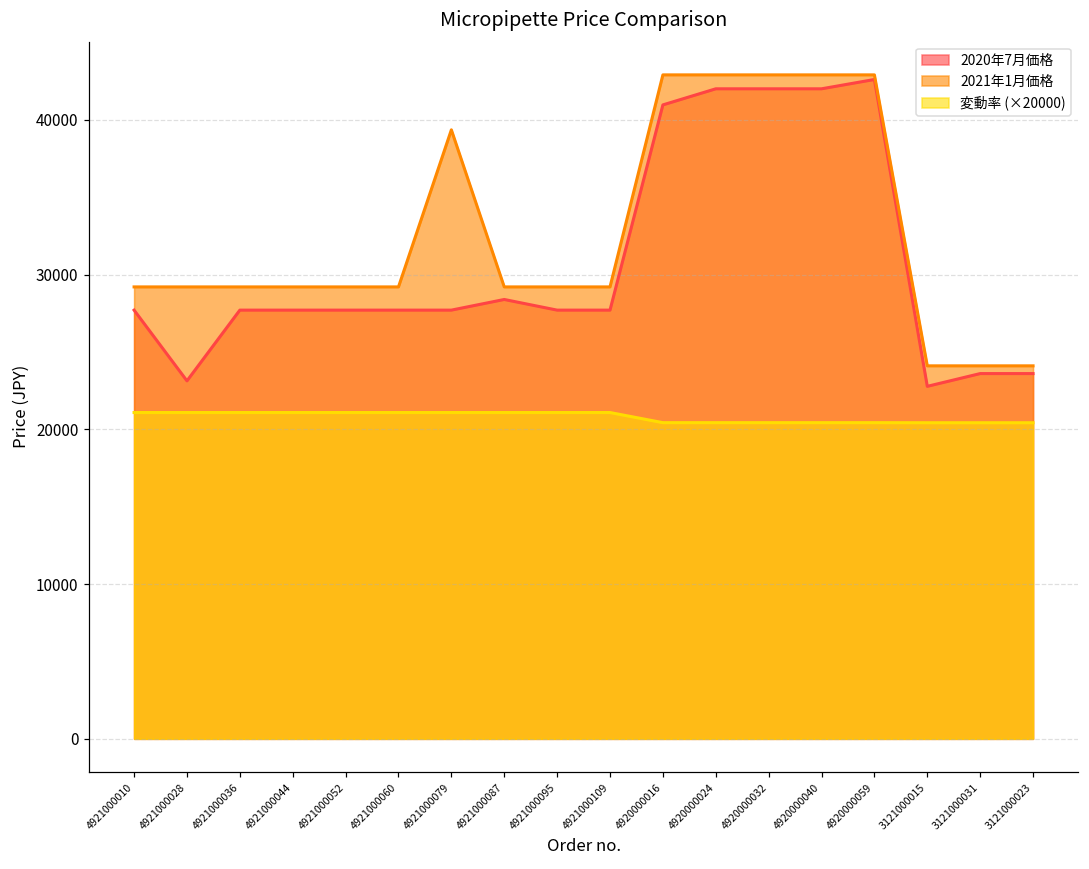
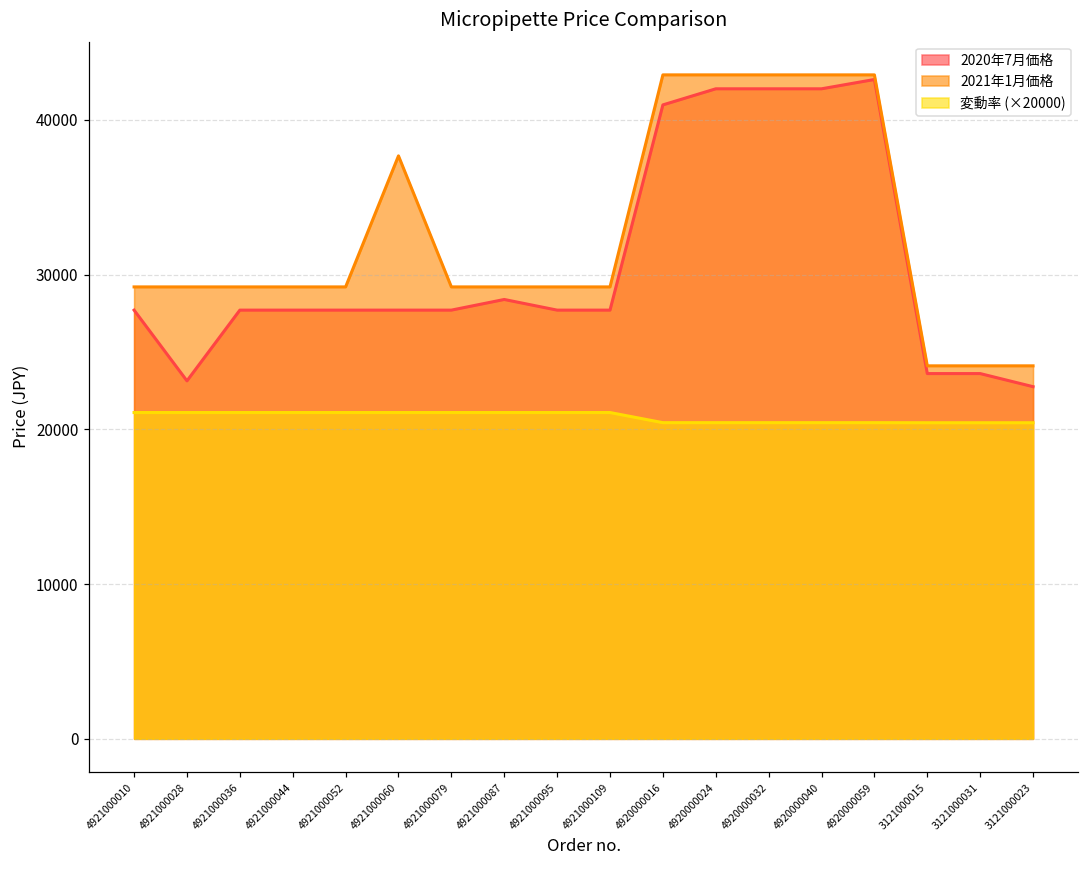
2021年1月価格, 4921000060: 29200 -> 37700
2021年1月価格, 4921000079: 39300 -> 29200
2020年7月価格, 3121000015: 22800 -> 23600
2020年7月価格, 3121000023: 23600 -> 22800
